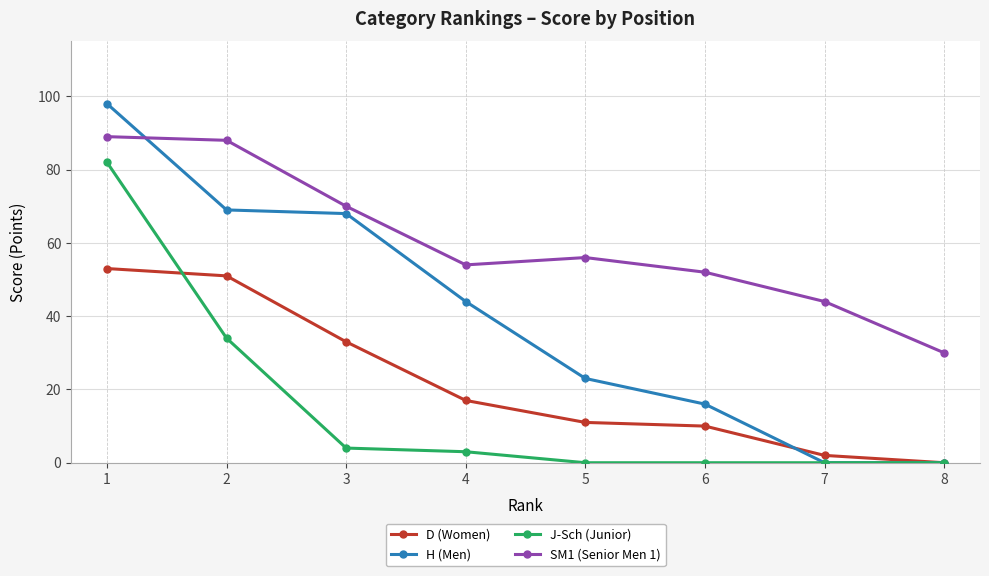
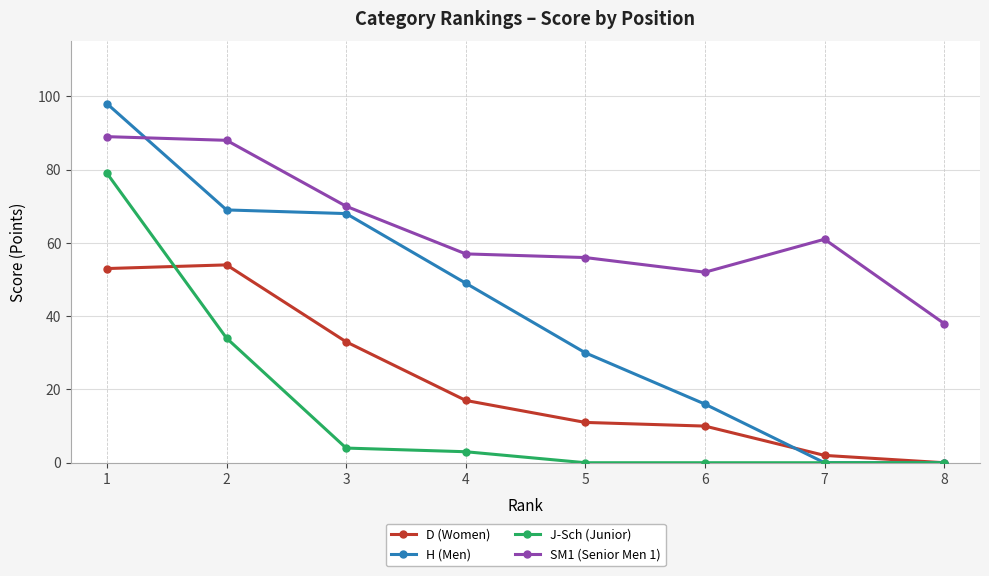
J-Sch (Junior), 1: 82 -> 79
D (Women), 2: 51 -> 54
H (Men), 4: 44 -> 49
SM1 (Senior Men 1), 4: 54 -> 57
H (Men), 5: 23 -> 30
SM1 (Senior Men 1), 7: 44 -> 61
SM1 (Senior Men 1), 8: 30 -> 38
